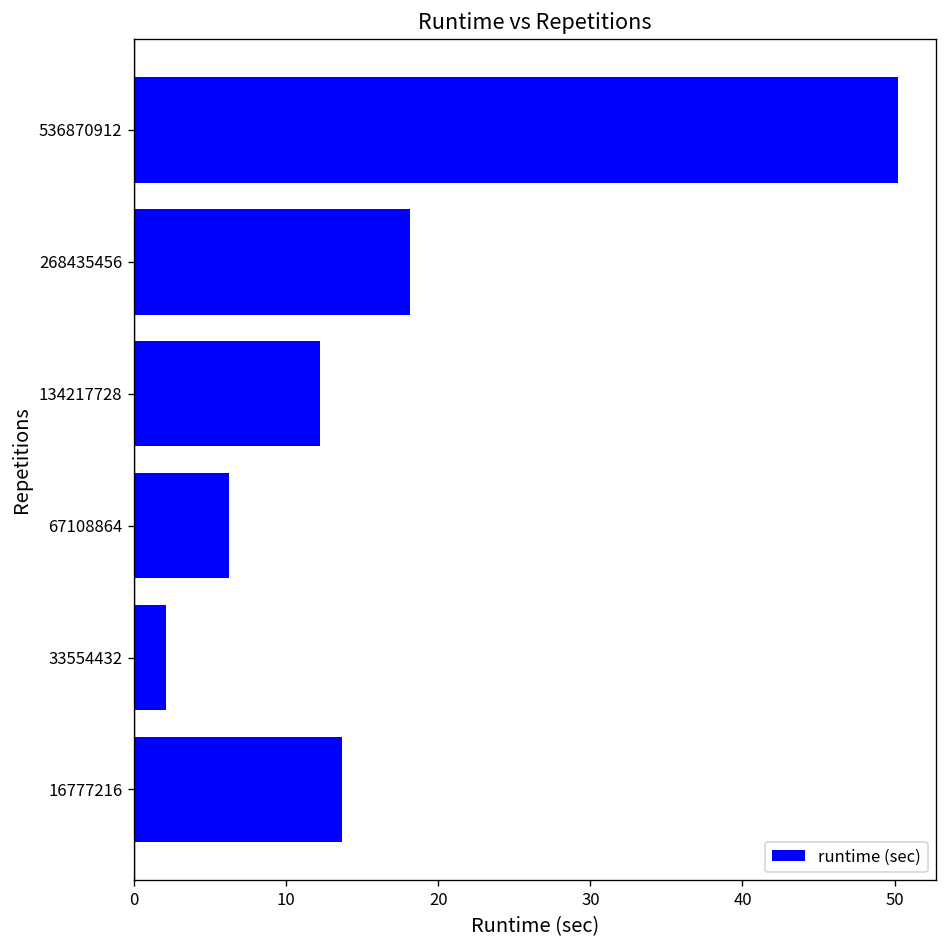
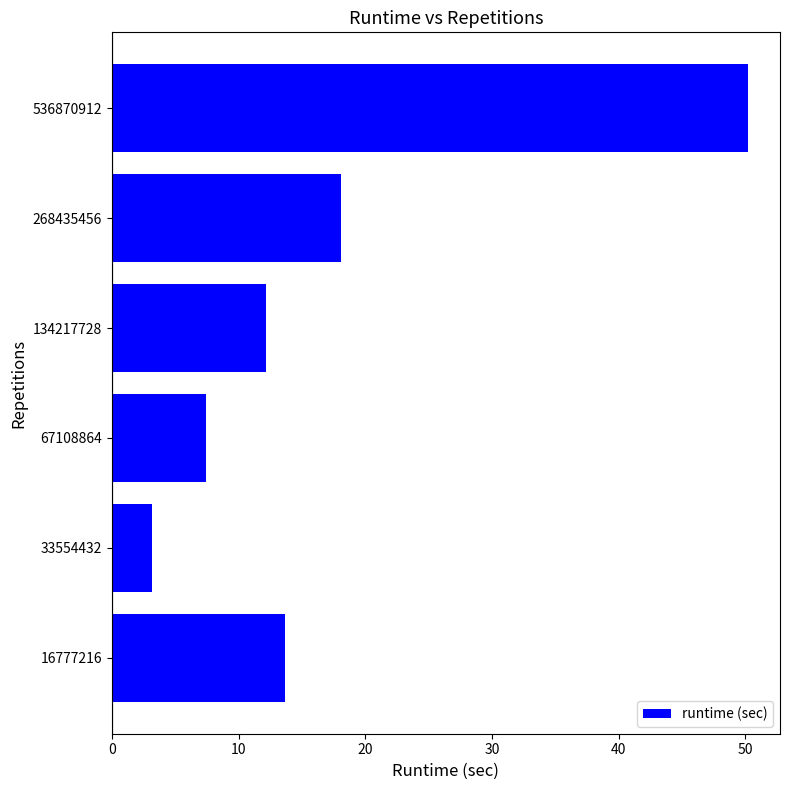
67108864: 6.2 -> 7.5
33554432: 2.1 -> 3.1
